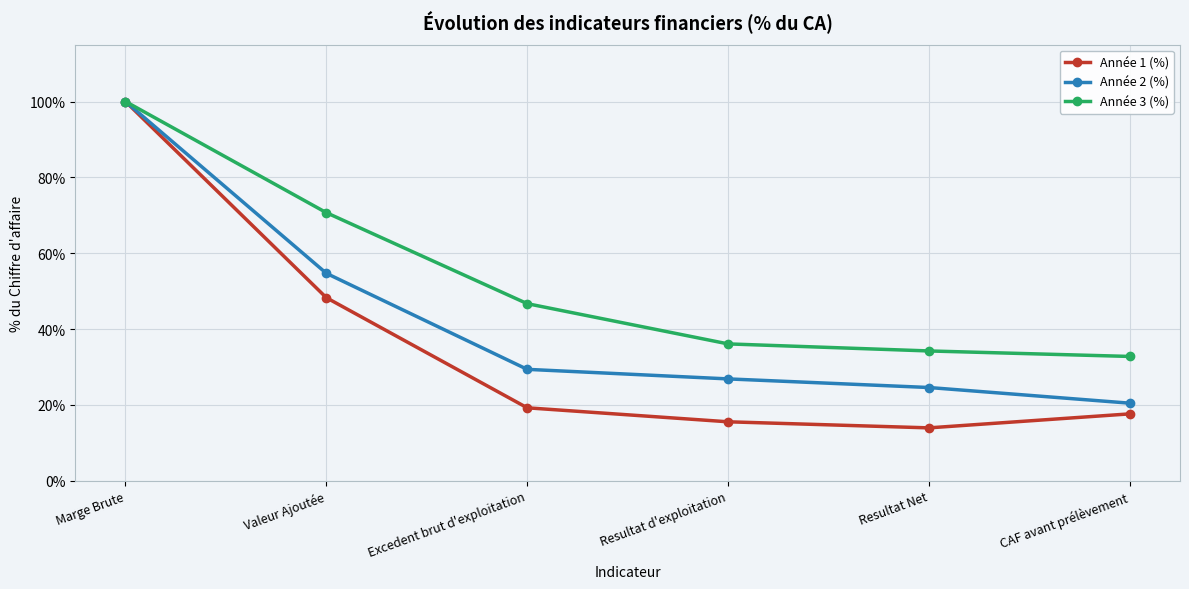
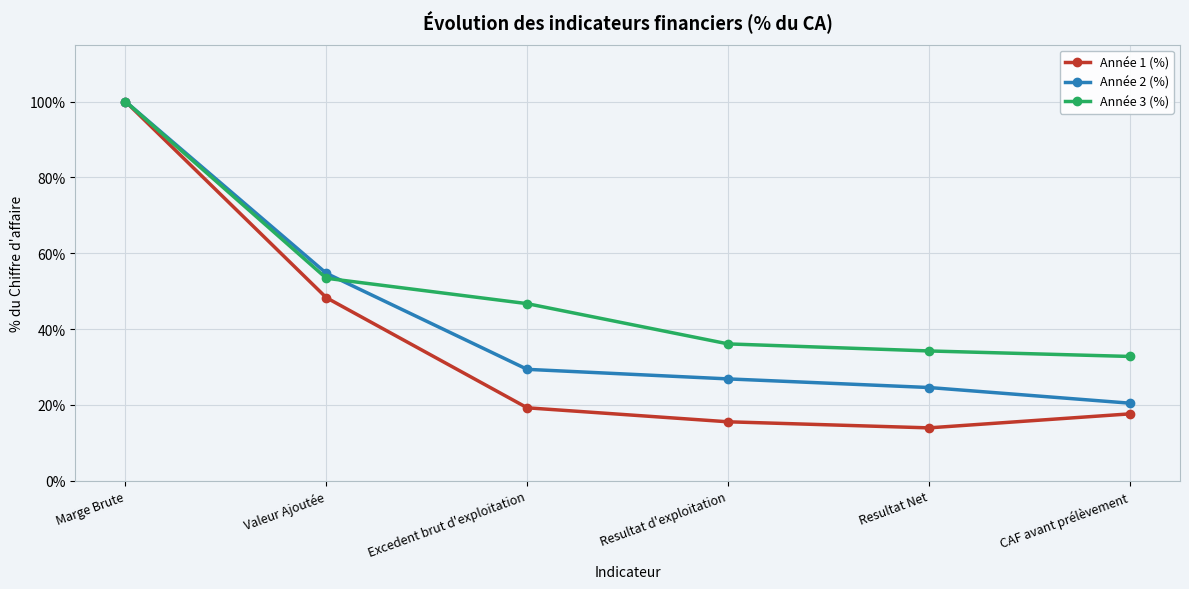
Année 3 (%), Valeur Ajoutée: 71% -> 53%
